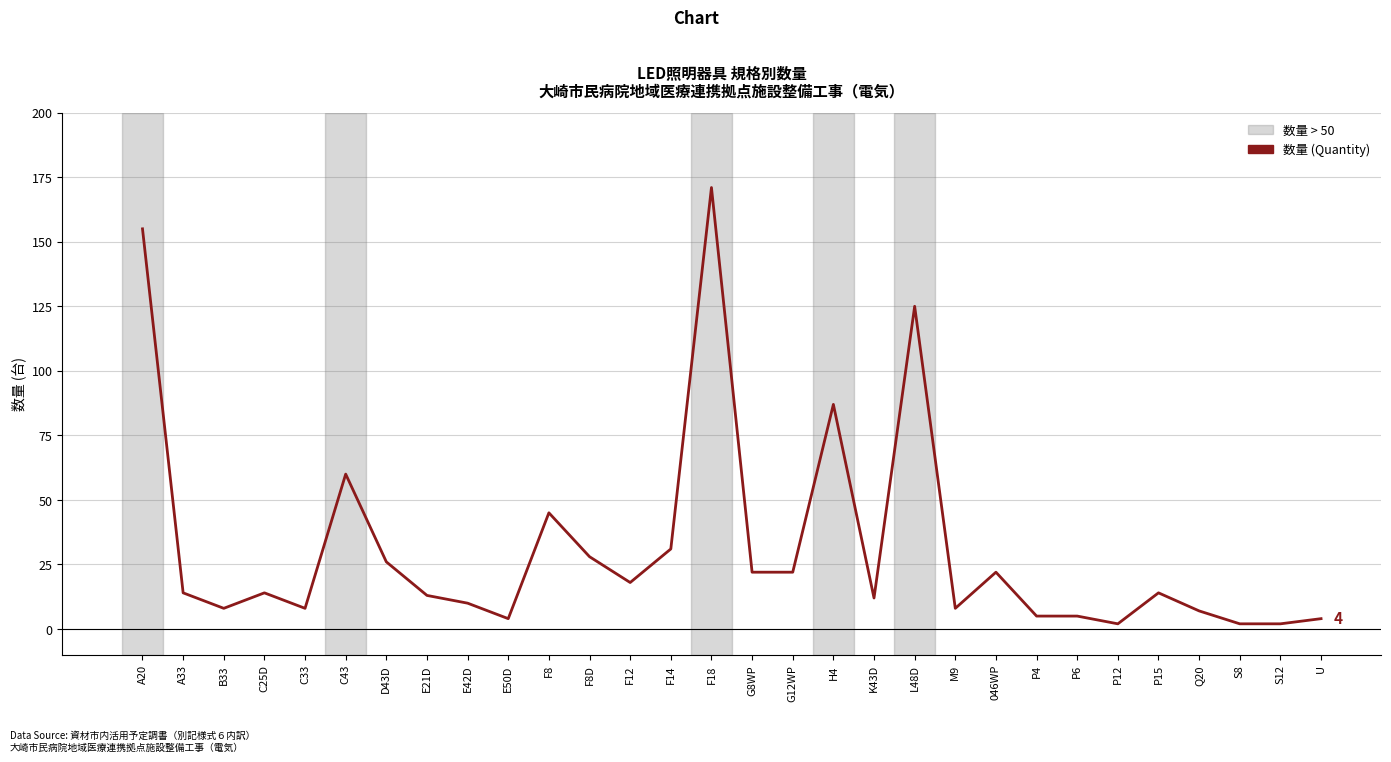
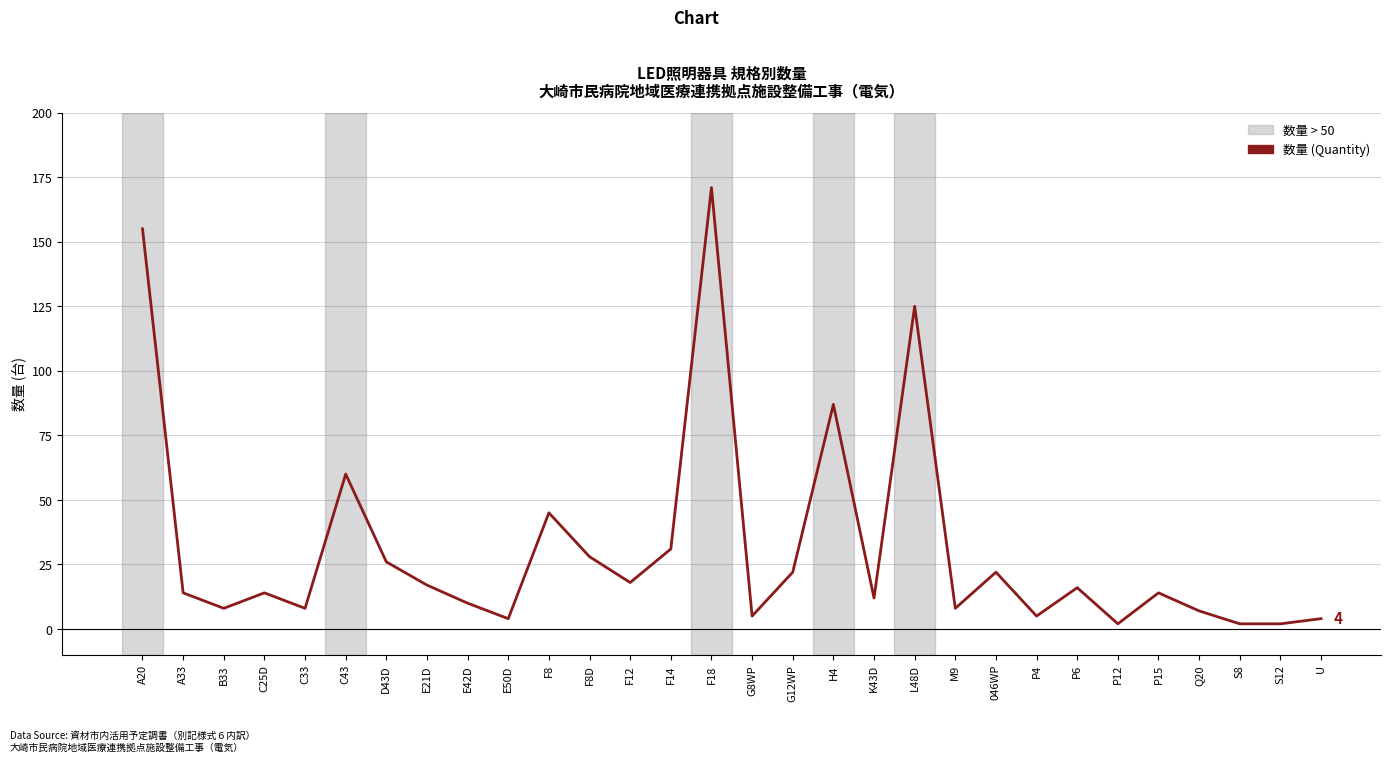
E21D: 13 -> 17
G8WP: 22 -> 5
P6: 5 -> 16
